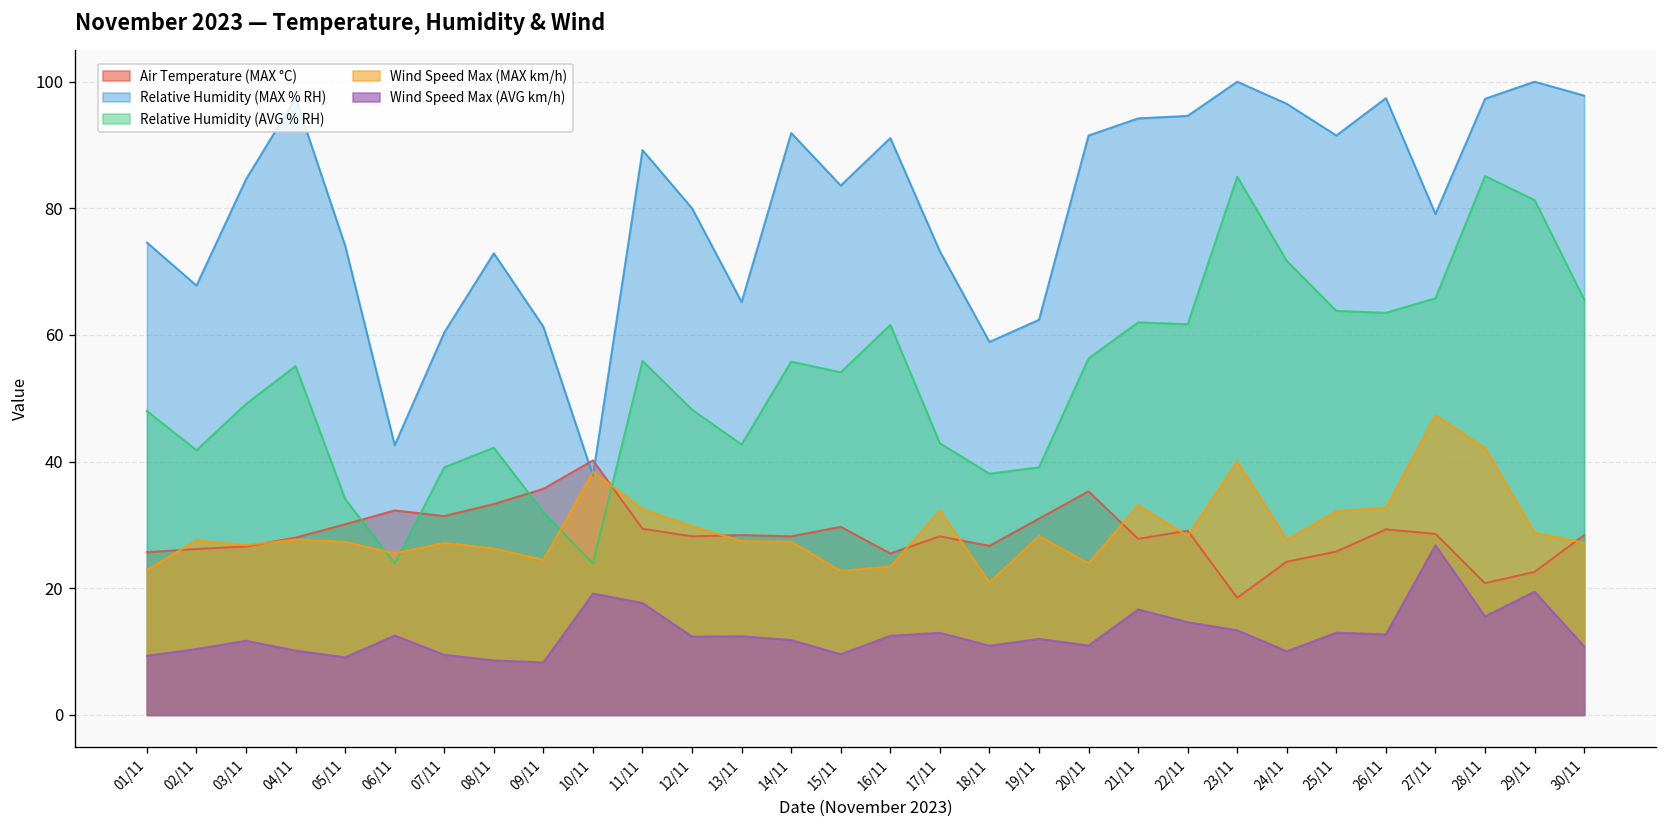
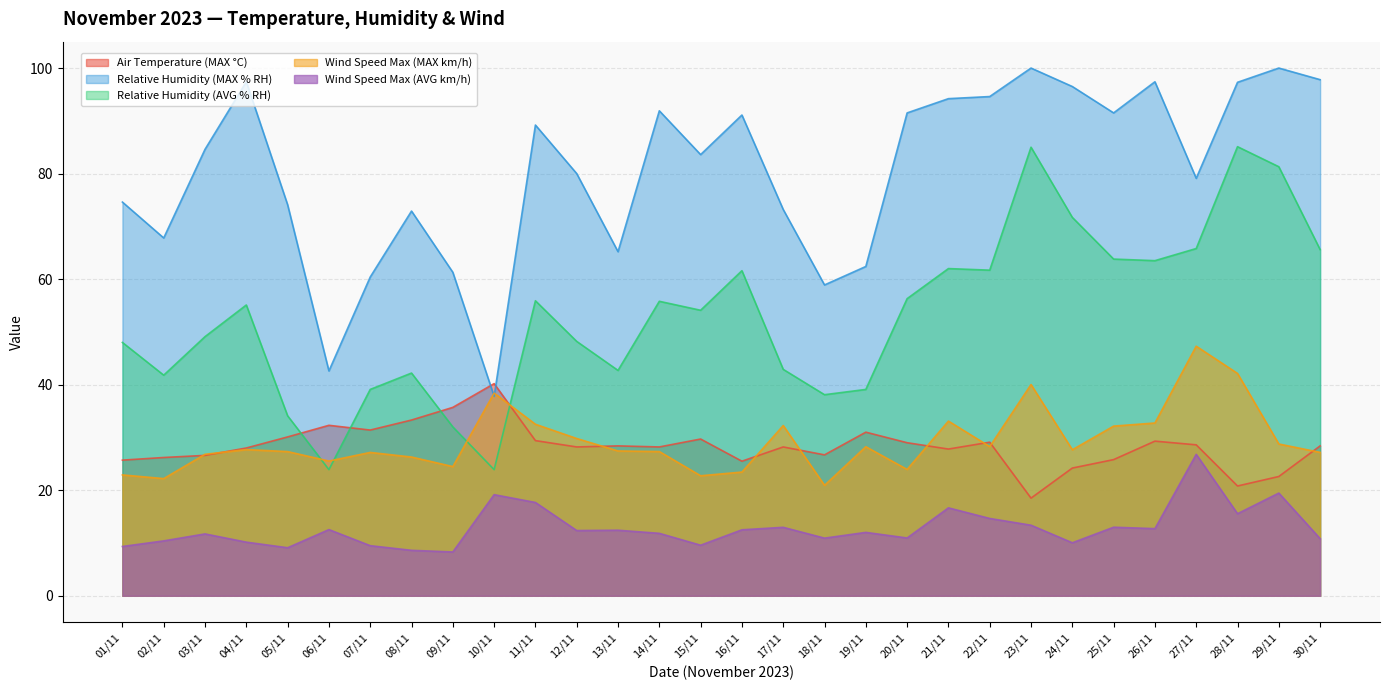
Wind Speed Max (MAX km/h), 02/11: 28 -> 22
Air Temperature (MAX °C), 20/11: 35 -> 29
